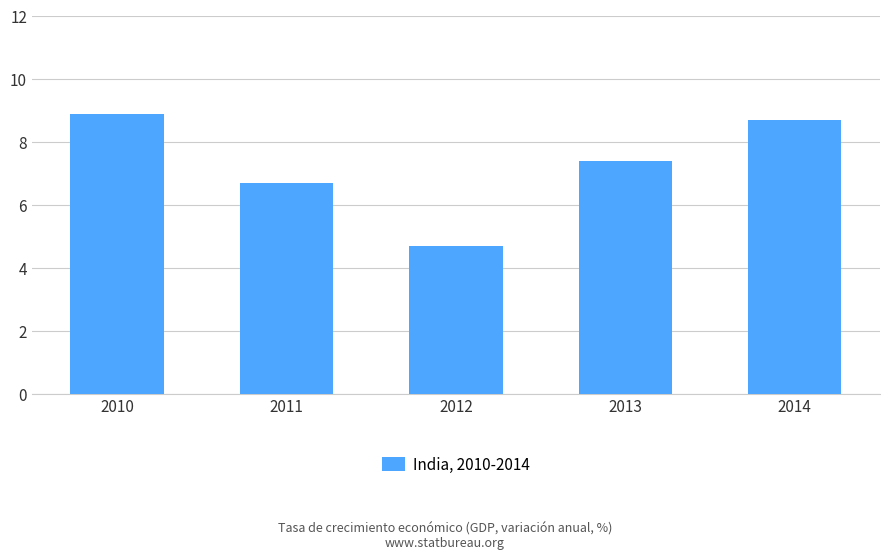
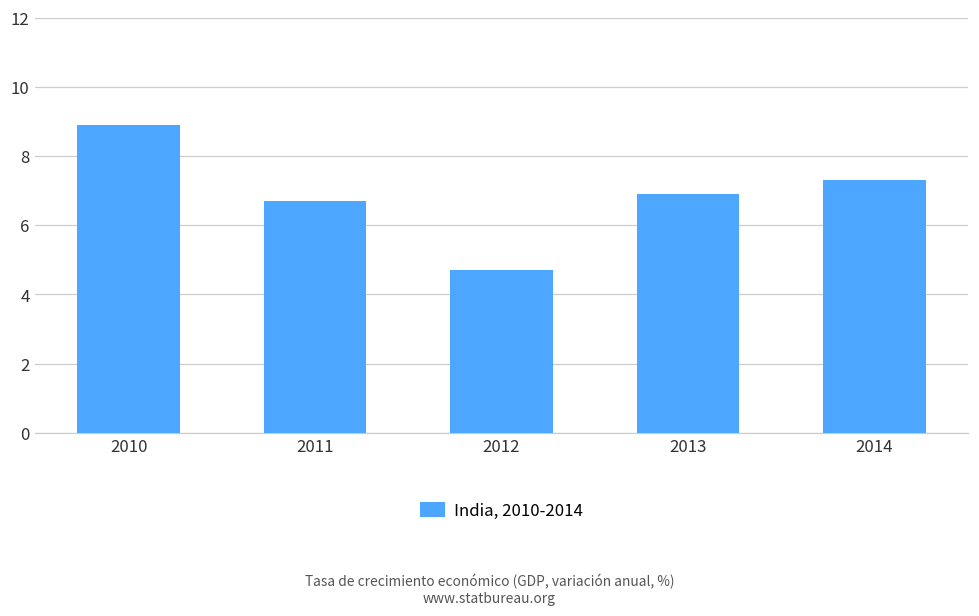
2013: 7.4 -> 6.9
2014: 8.7 -> 7.3
